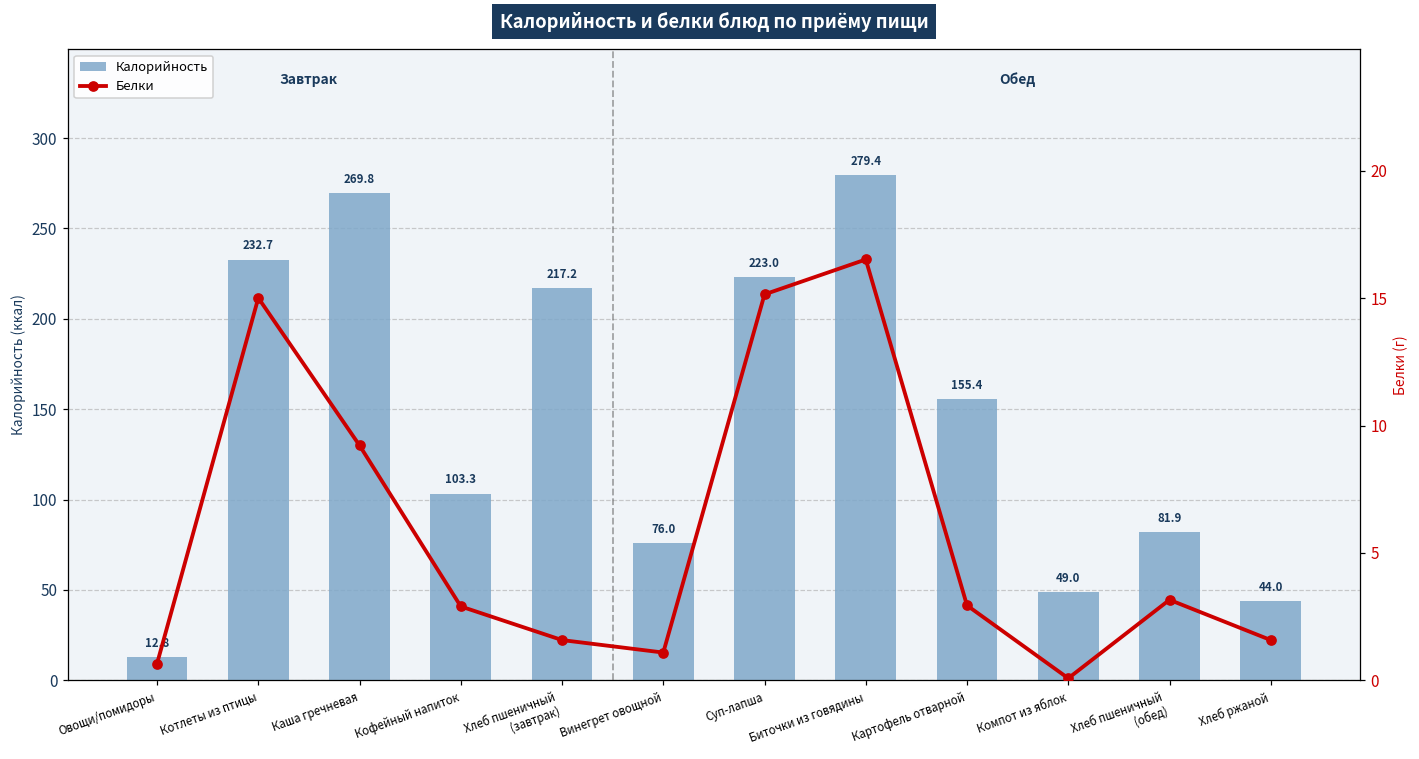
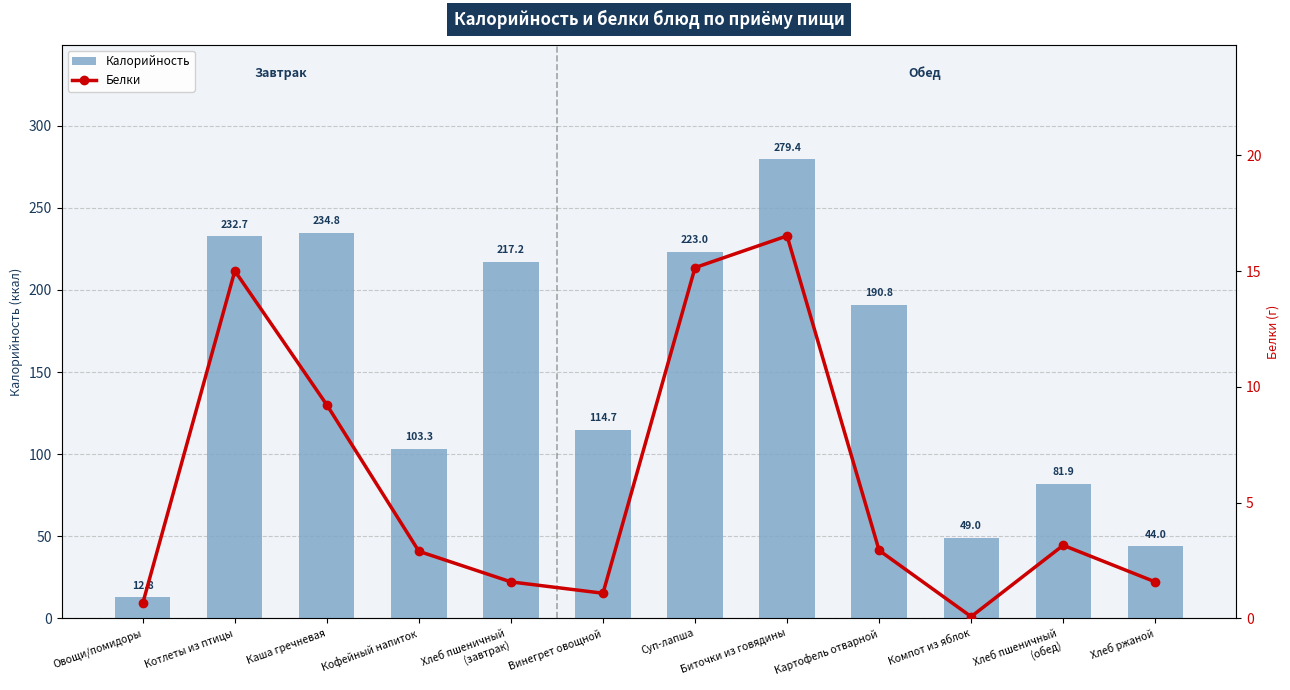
Калорийность, Каша гречневая: 269.8 -> 234.8
Калорийность, Винегрет овощной: 76.0 -> 114.7
Калорийность, Картофель отварной: 155.4 -> 190.8
